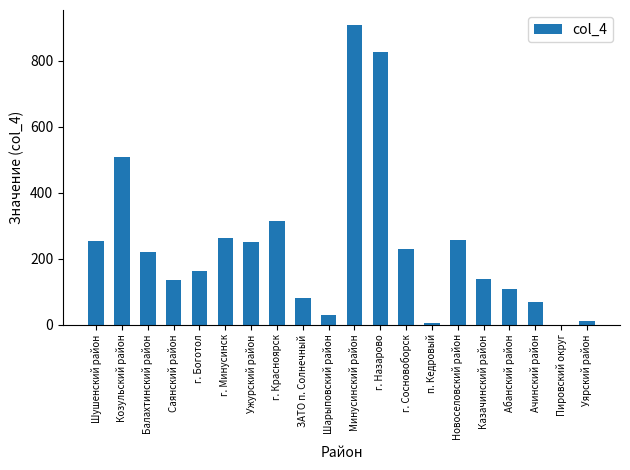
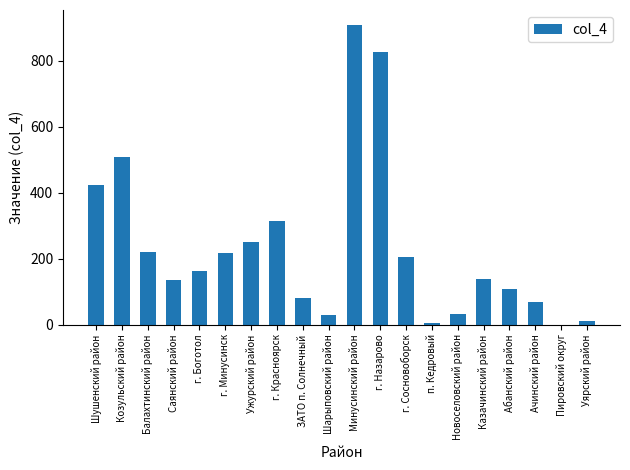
Шушенский район: 250 -> 420
г. Минусинск: 260 -> 220
г. Сосновоборск: 230 -> 200
Новоселовский район: 260 -> 30
